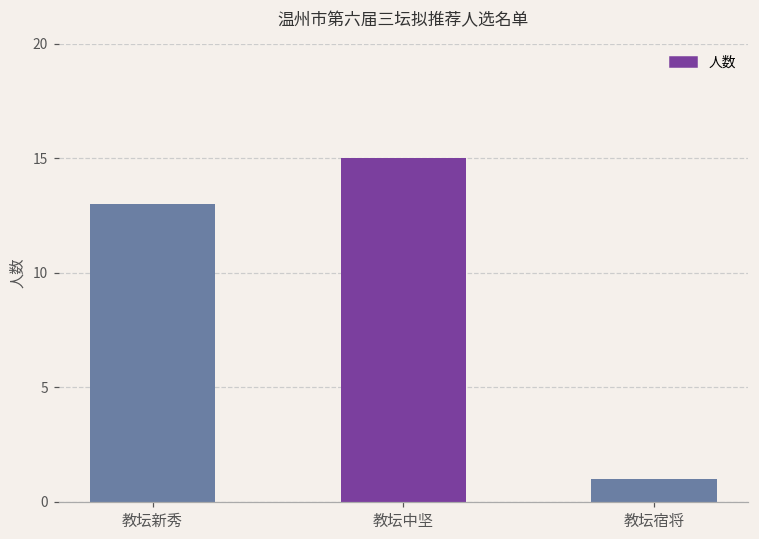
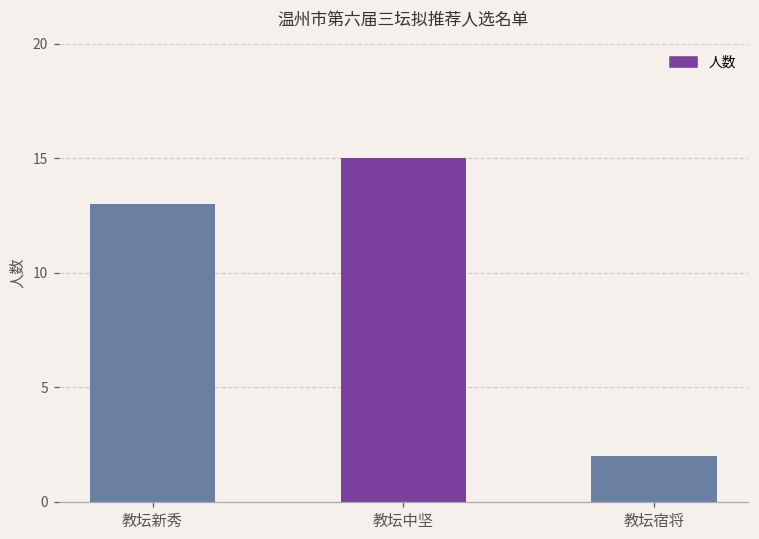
教坛宿将: 1 -> 2
